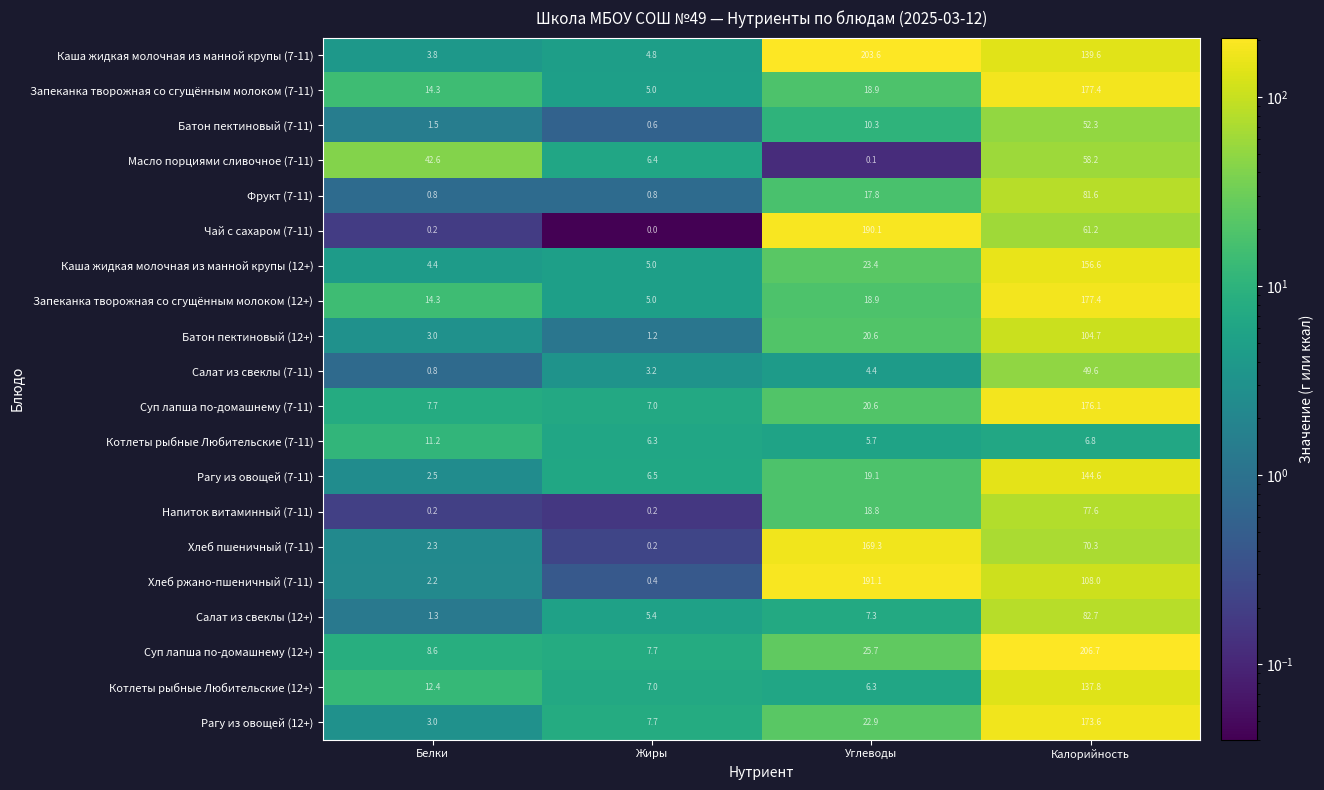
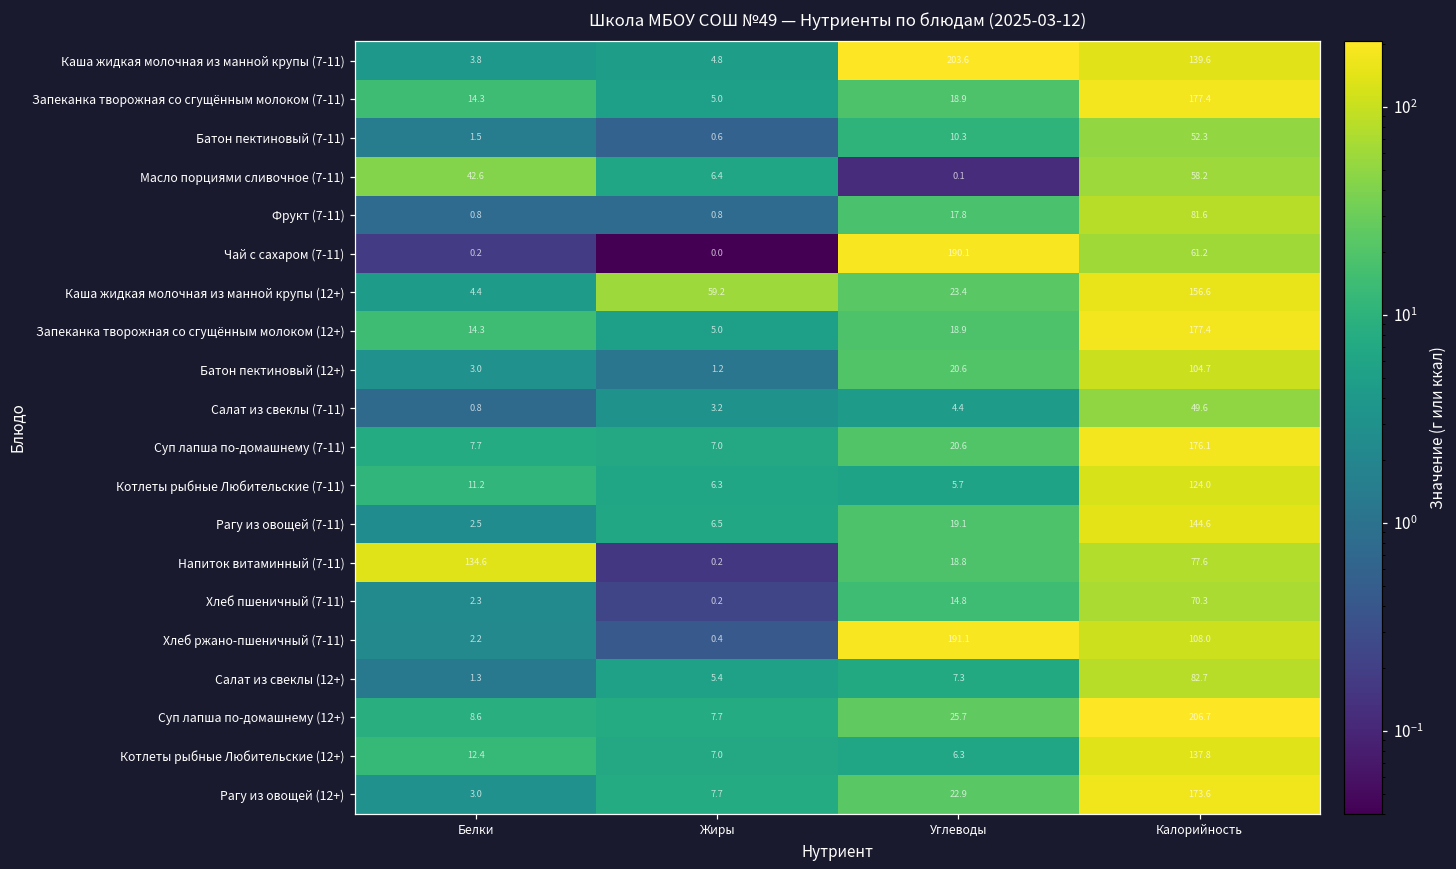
Каша жидкая молочная из манной крупы (12+), Жиры: 5.0 -> 59.2
Котлеты рыбные Любительские (7-11), Калорийность: 6.8 -> 124.0
Напиток витаминный (7-11), Белки: 0.2 -> 134.6
Хлеб пшеничный (7-11), Углеводы: 169.3 -> 14.8
